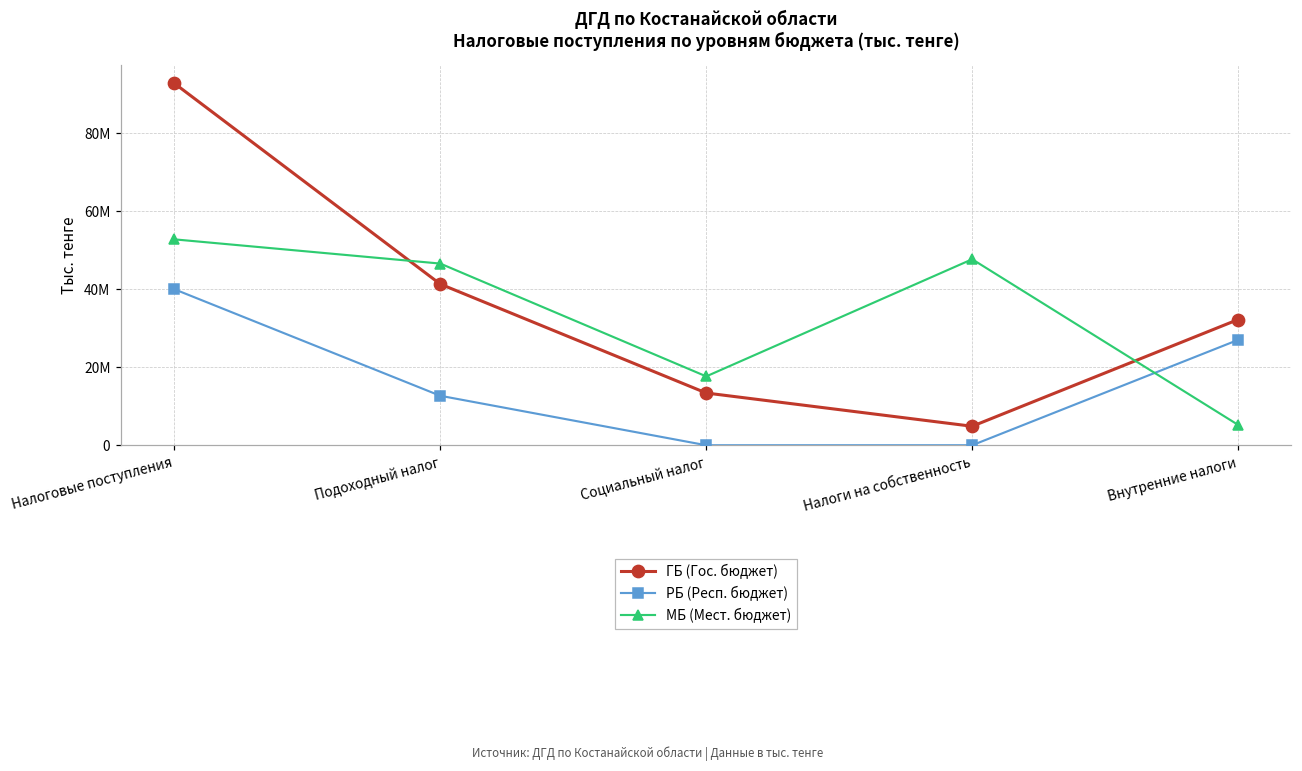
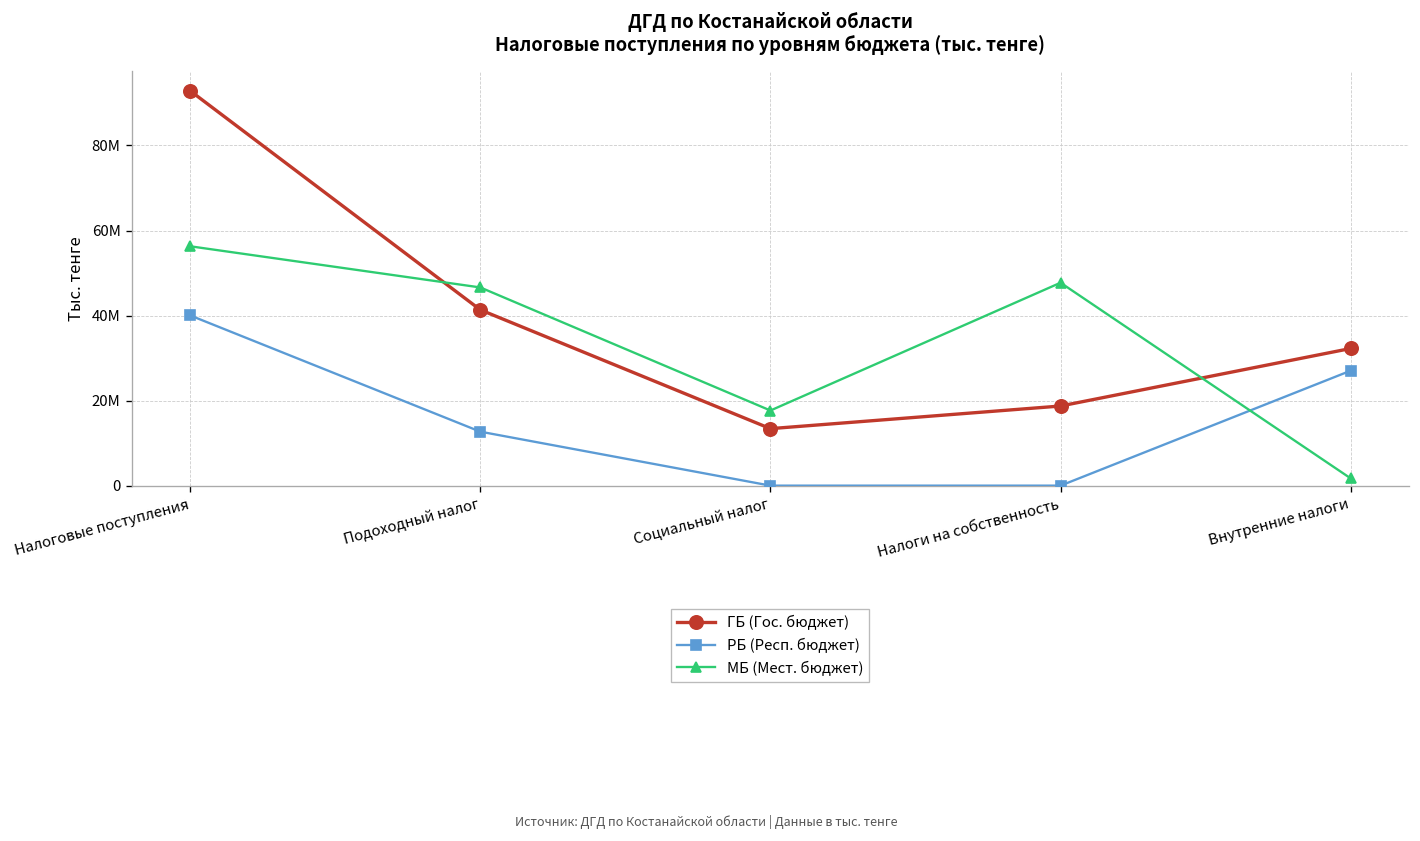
МБ (Мест. бюджет), Налоговые поступления: 53000000 -> 56000000
ГБ (Гос. бюджет), Налоги на собственность: 5000000 -> 19000000
МБ (Мест. бюджет), Внутренние налоги: 5000000 -> 2000000
